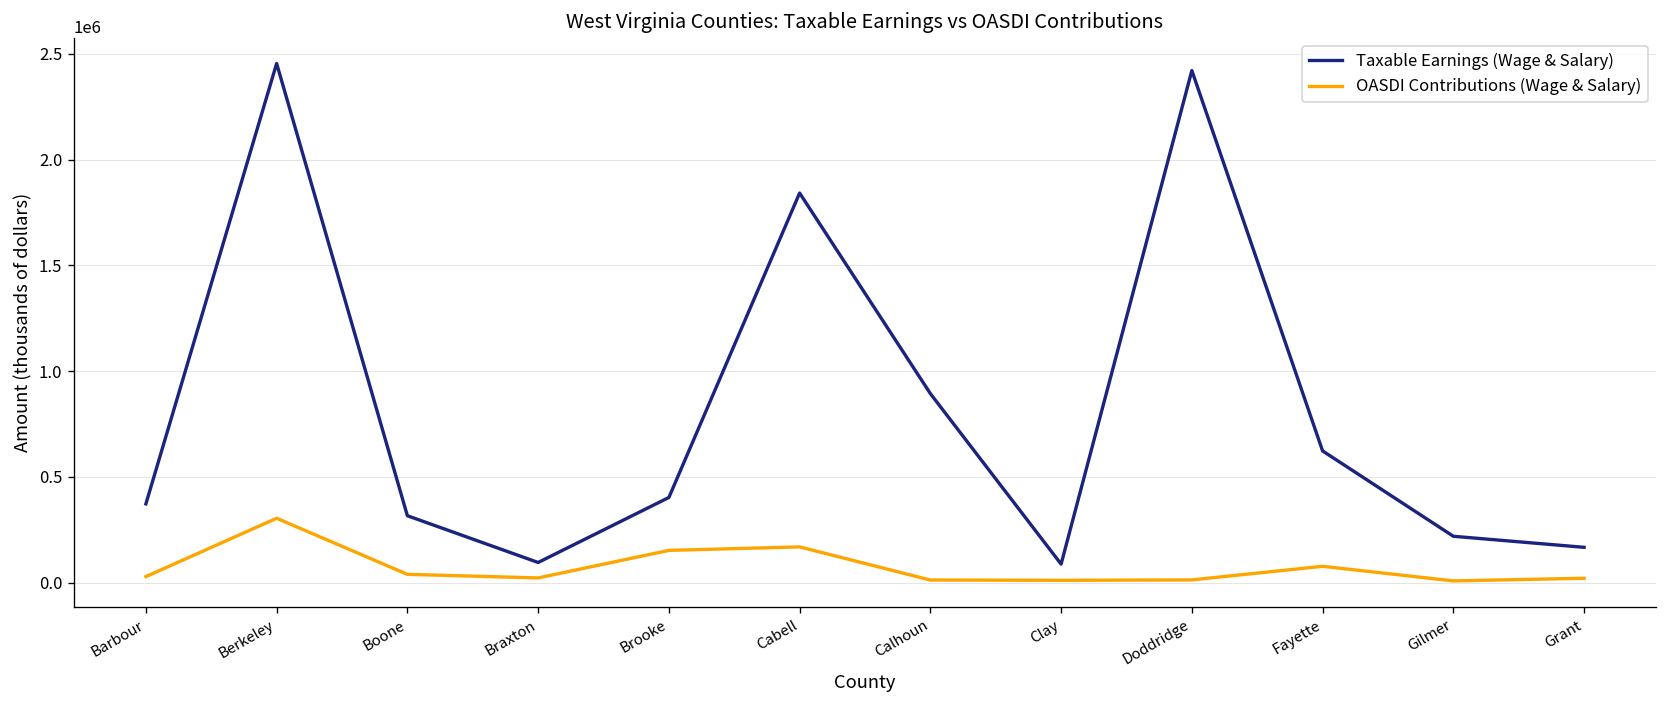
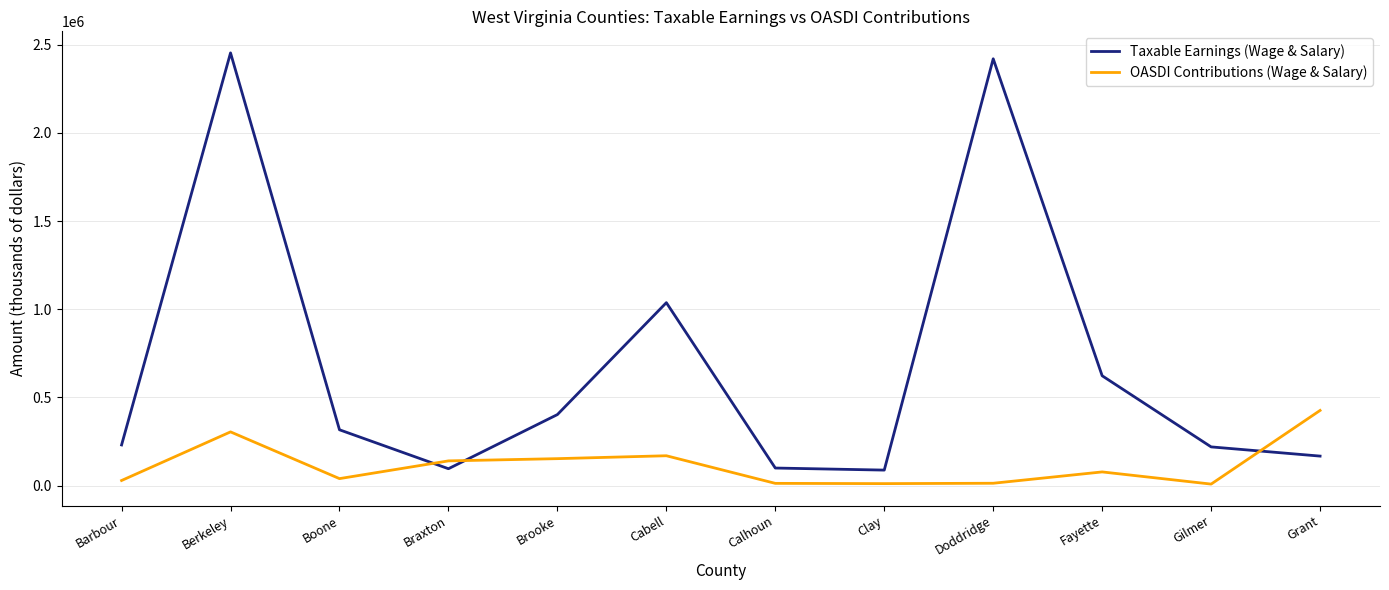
Taxable Earnings (Wage & Salary), Barbour: 370000 -> 230000
OASDI Contributions (Wage & Salary), Braxton: 20000 -> 140000
Taxable Earnings (Wage & Salary), Cabell: 1840000 -> 1040000
Taxable Earnings (Wage & Salary), Calhoun: 890000 -> 100000
OASDI Contributions (Wage & Salary), Grant: 20000 -> 430000
